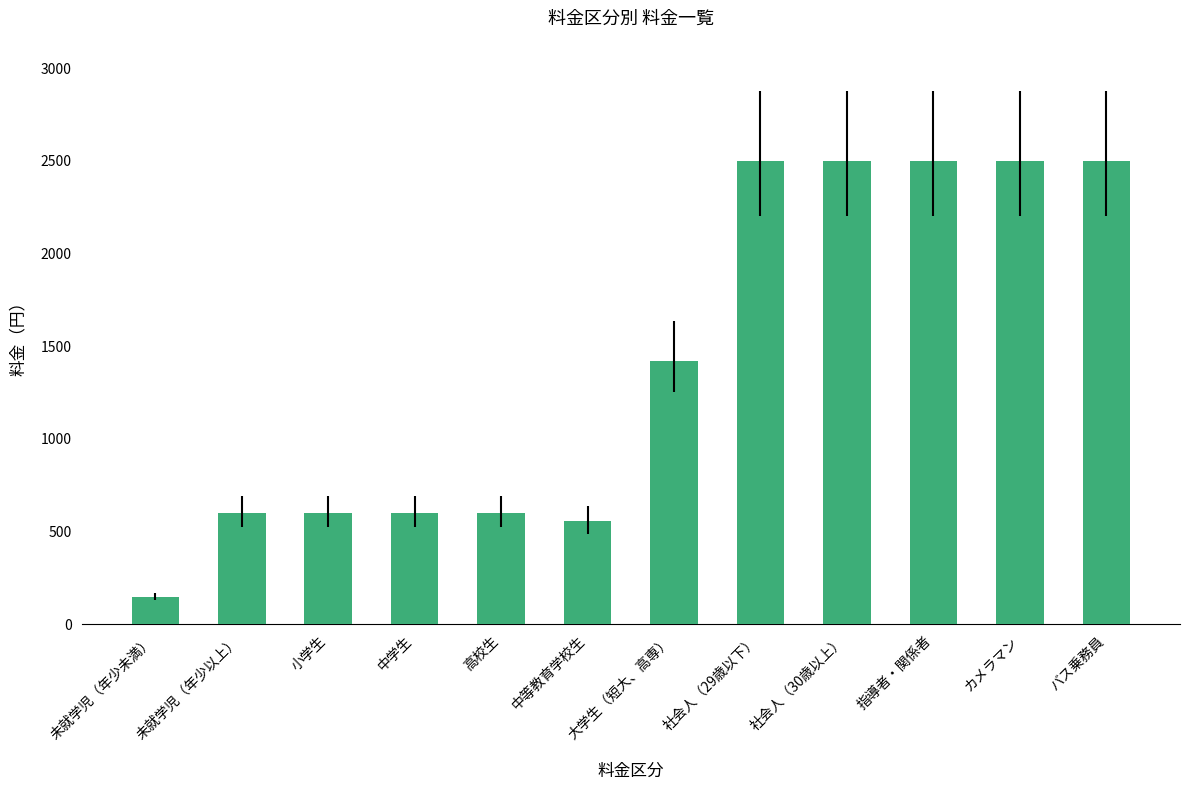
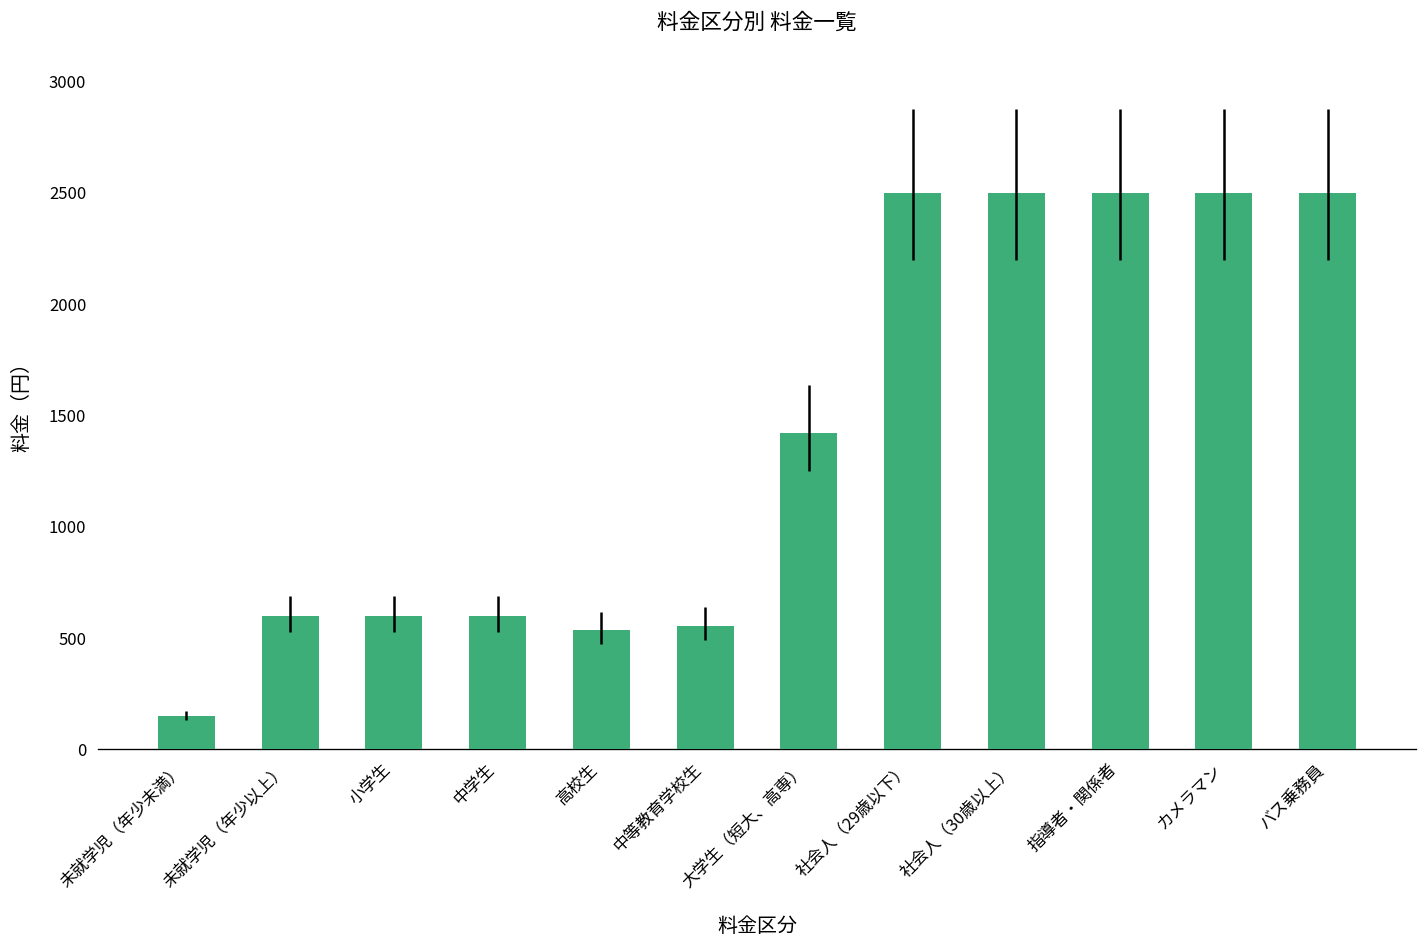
高校生: 600 -> 540
